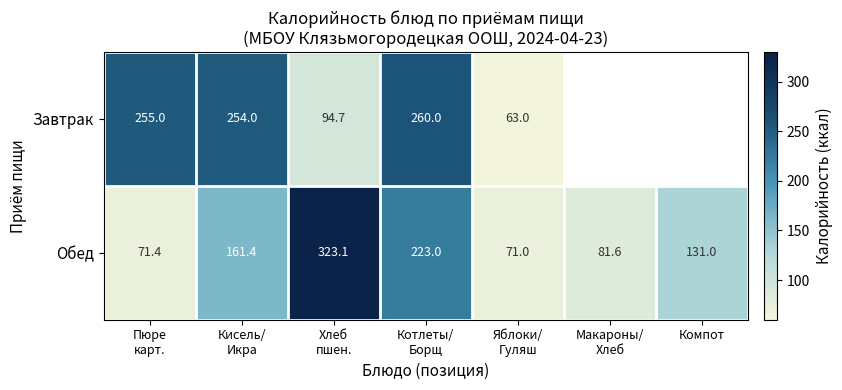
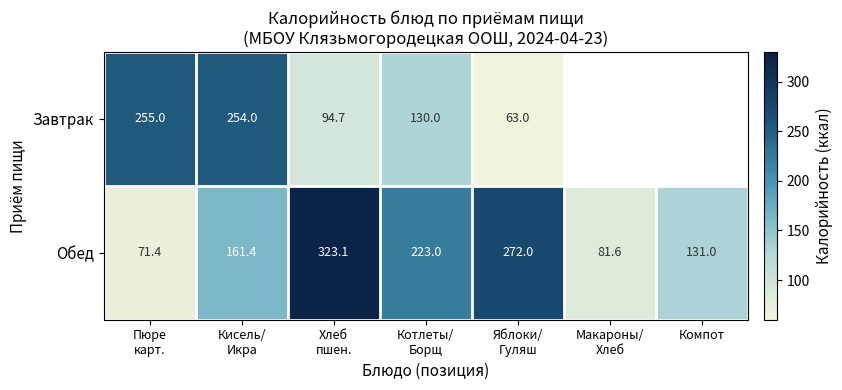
Завтрак, Котлеты/ Борщ: 260.0 -> 130.0
Обед, Яблоки/ Гуляш: 71.0 -> 272.0
